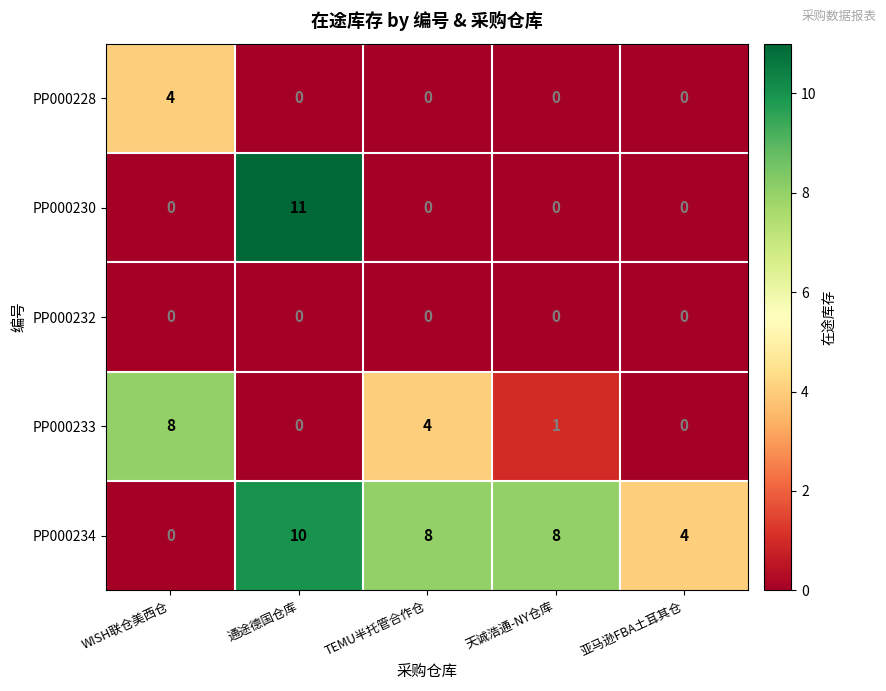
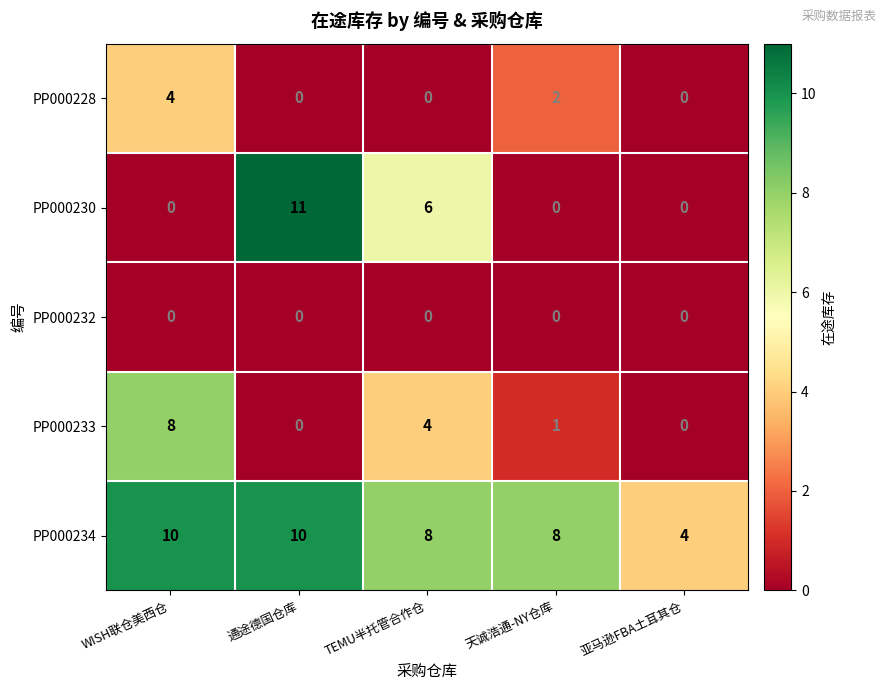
PP000228, 天诚浩通-NY仓库: 0 -> 2
PP000230, TEMU半托管合作仓: 0 -> 6
PP000234, WISH联仓美西仓: 0 -> 10
